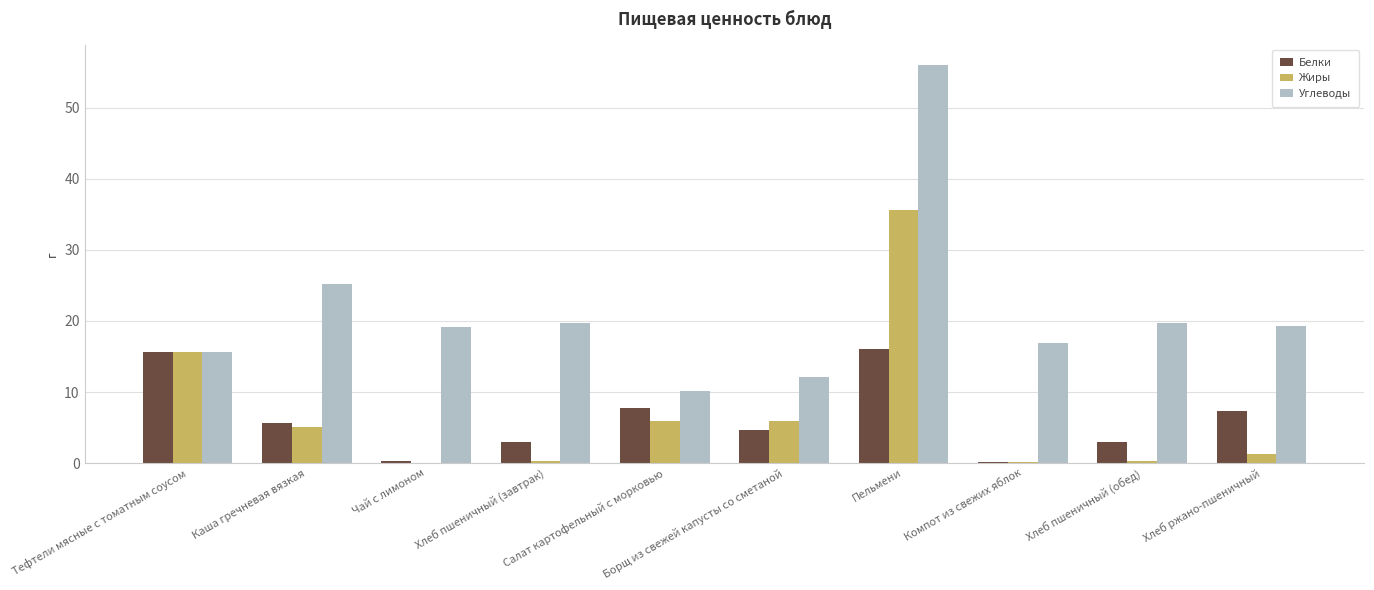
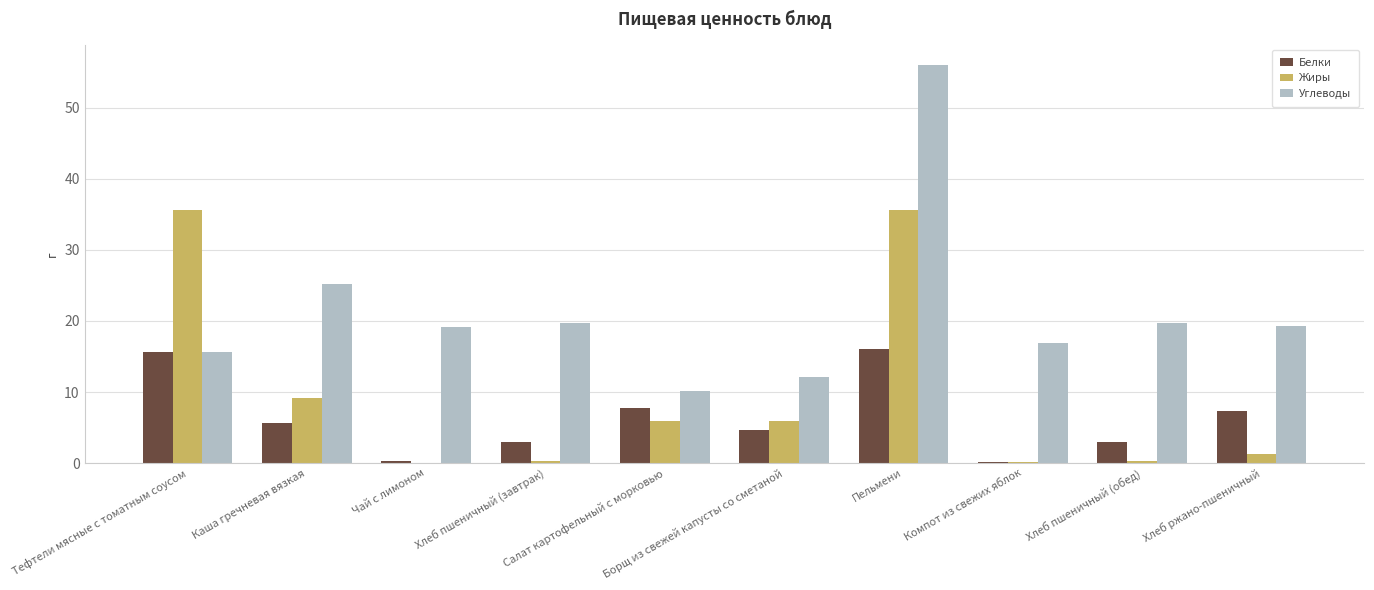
Жиры, Тефтели мясные с томатным соусом: 16 -> 36
Жиры, Каша гречневая вязкая: 5 -> 9
